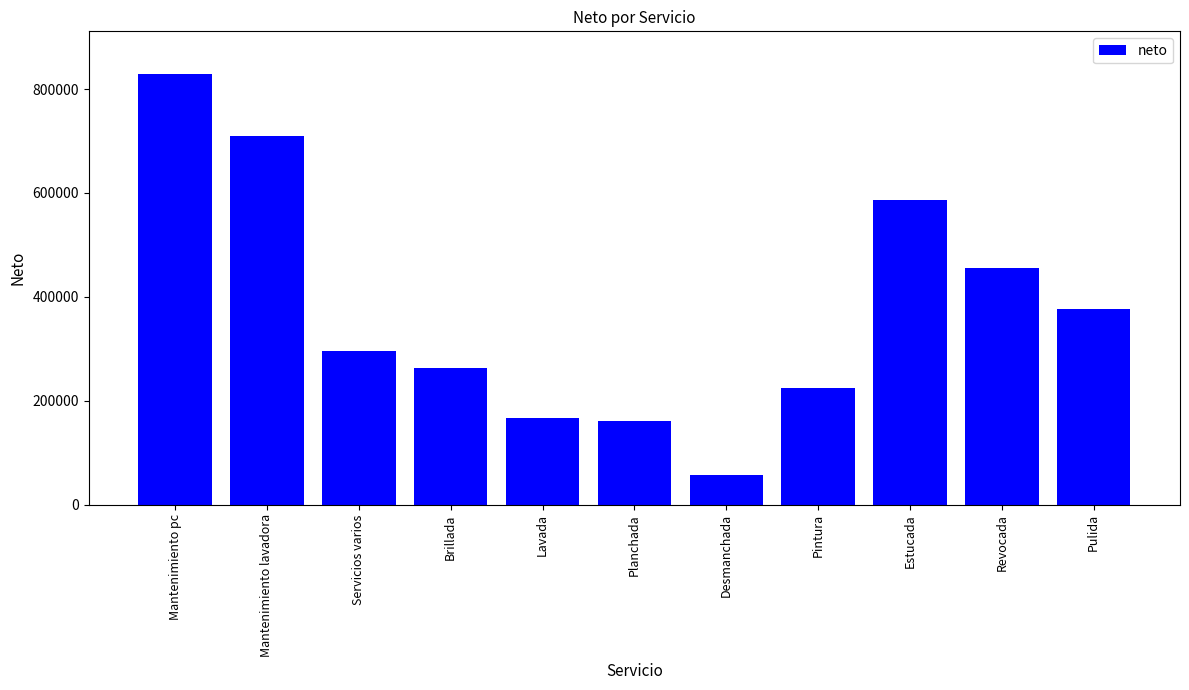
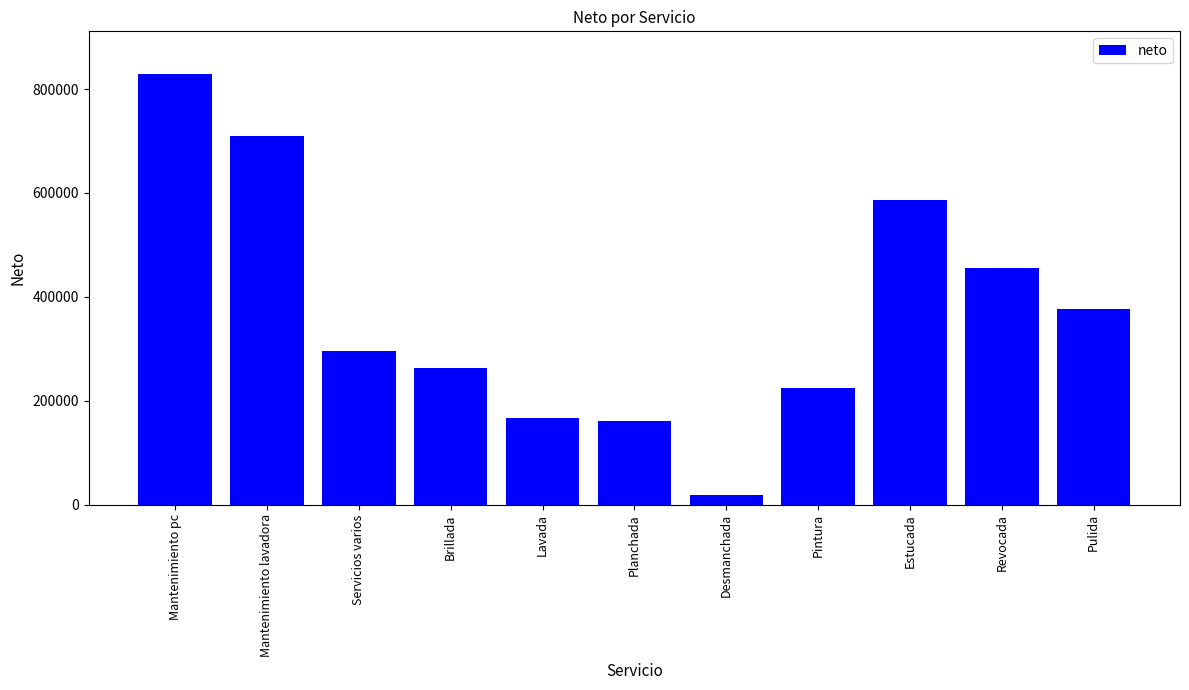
Desmanchada: 60000 -> 20000
